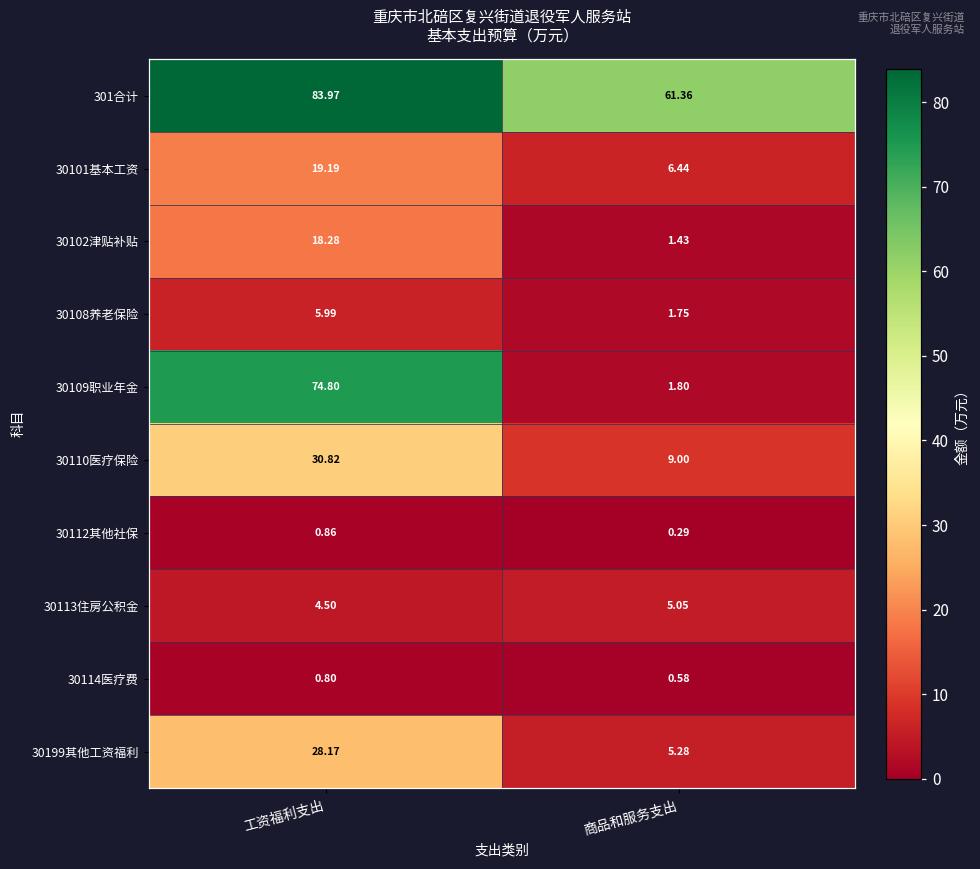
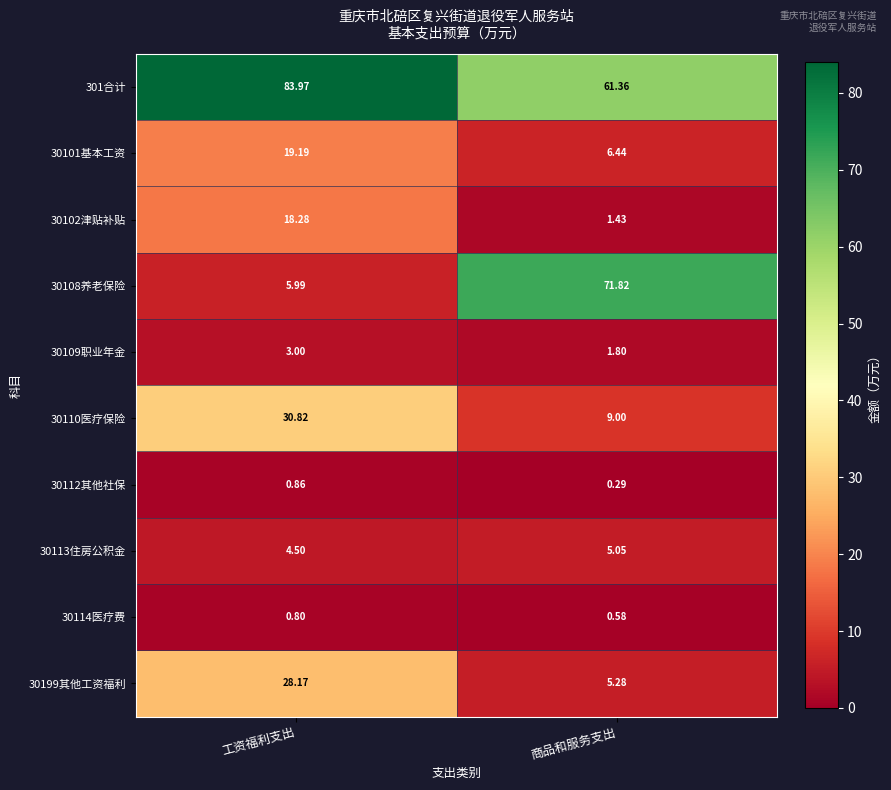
30108养老保险, 商品和服务支出: 1.75 -> 71.82
30109职业年金, 工资福利支出: 74.80 -> 3.00
